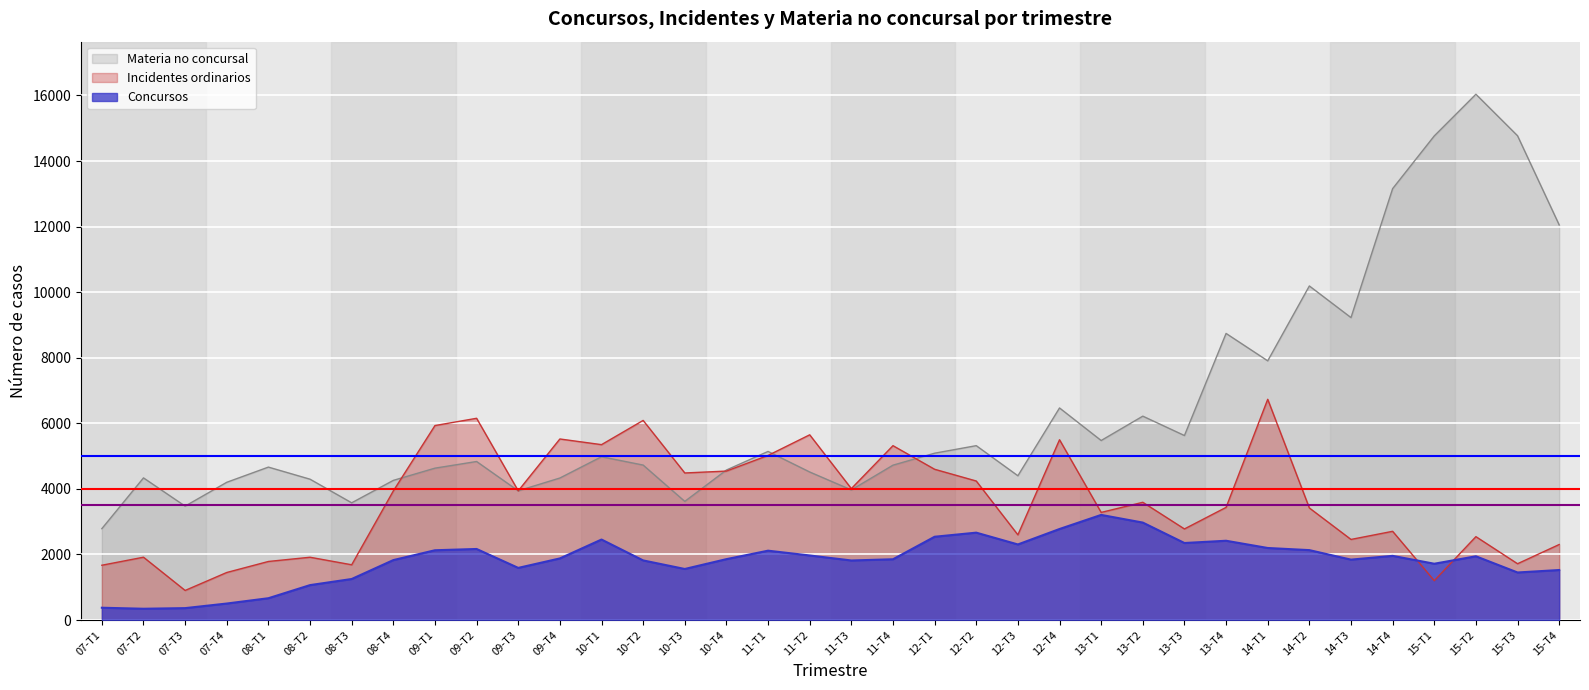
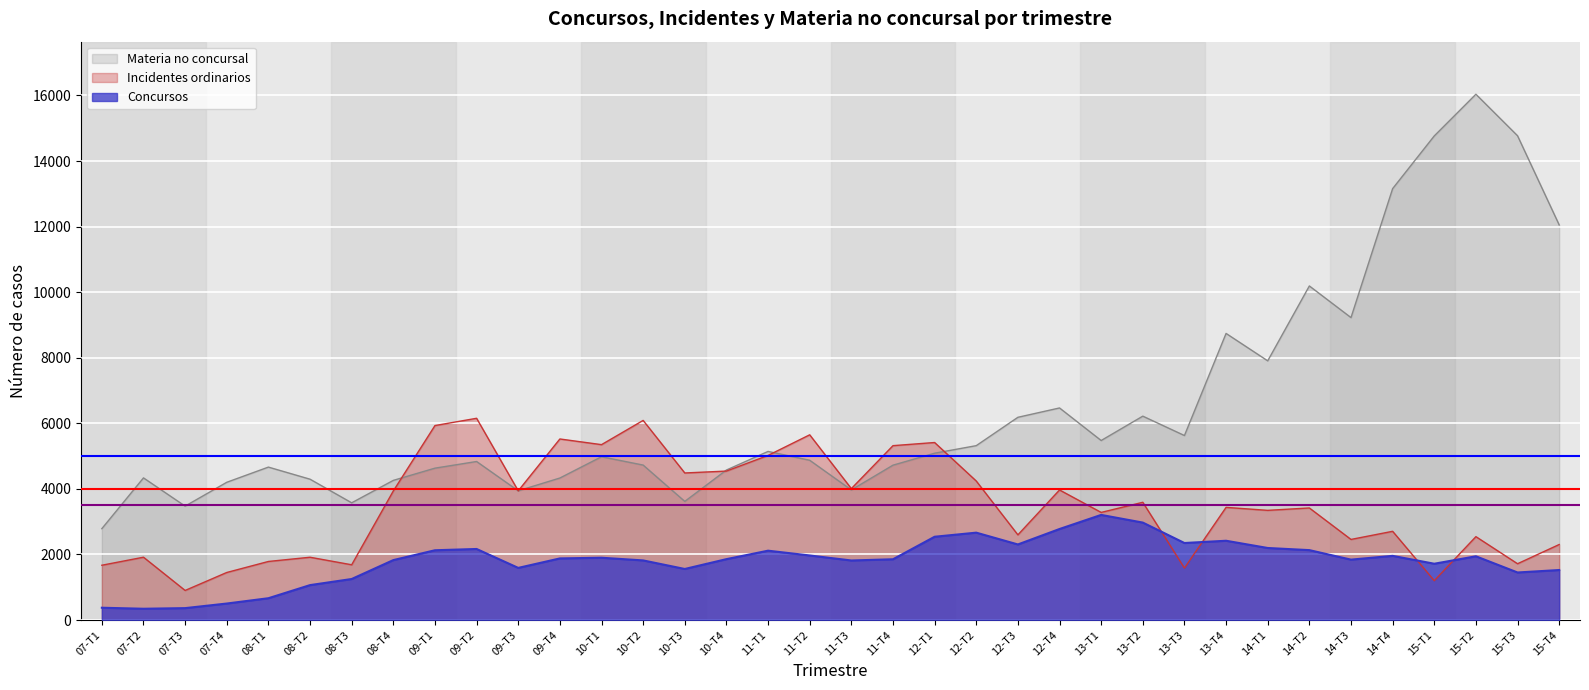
Concursos, 10-T1: 2500 -> 1900
Materia no concursal, 11-T2: 4500 -> 4900
Incidentes ordinarios, 12-T1: 4600 -> 5400
Materia no concursal, 12-T3: 4400 -> 6200
Incidentes ordinarios, 12-T4: 5500 -> 4000
Incidentes ordinarios, 13-T3: 2800 -> 1600
Incidentes ordinarios, 14-T1: 6700 -> 3300
